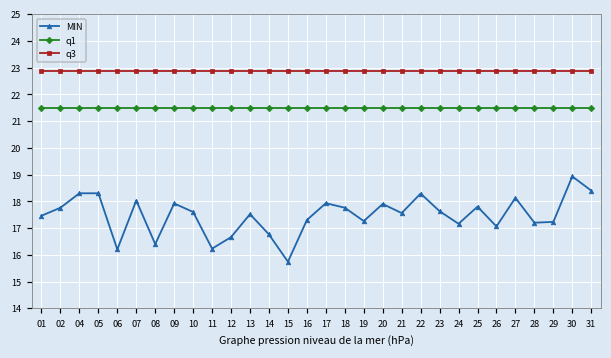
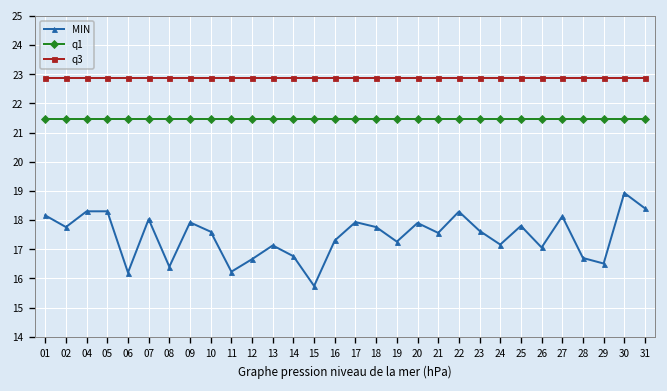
MIN, 01: 17.5 -> 18.2
MIN, 13: 17.5 -> 17.1
MIN, 28: 17.2 -> 16.7
MIN, 29: 17.2 -> 16.5
